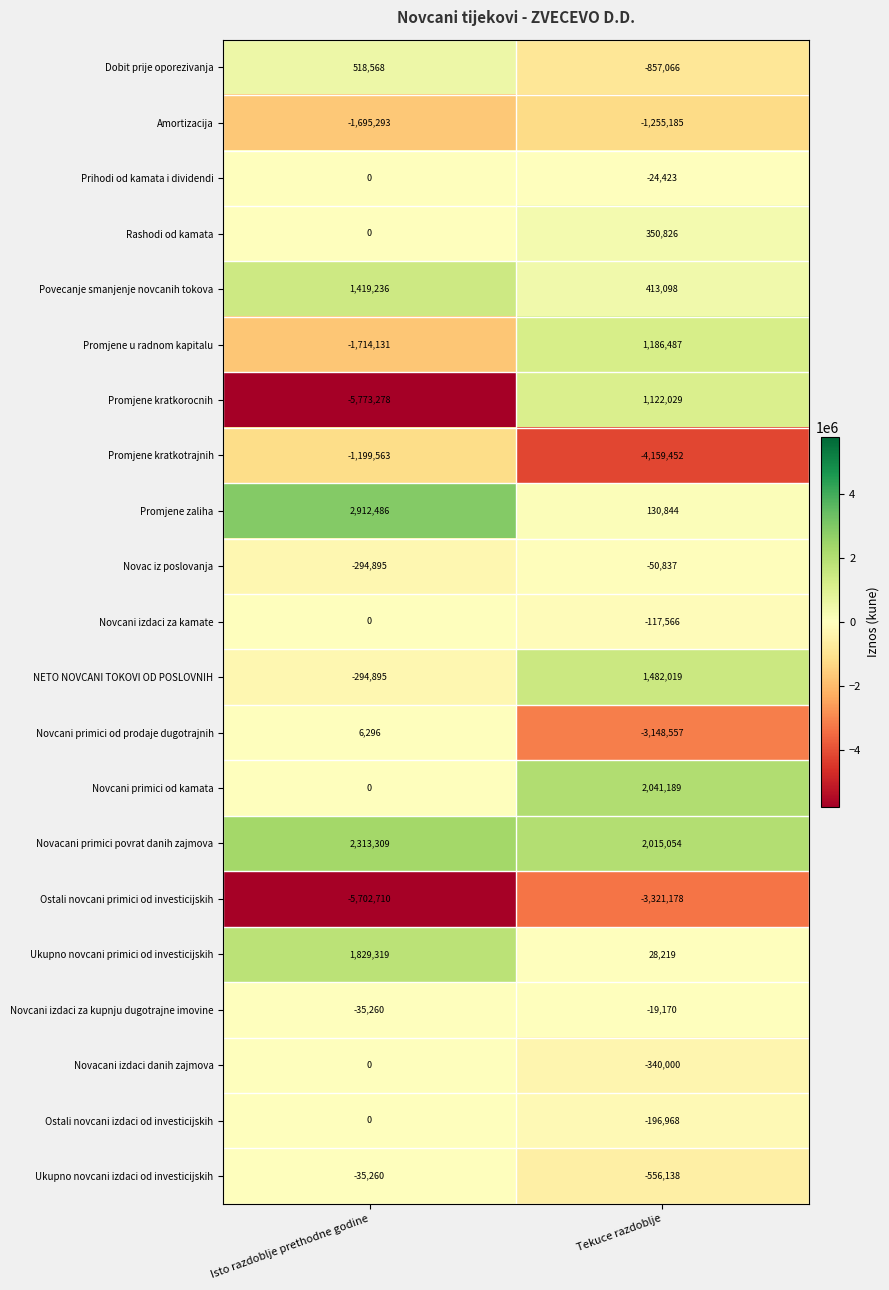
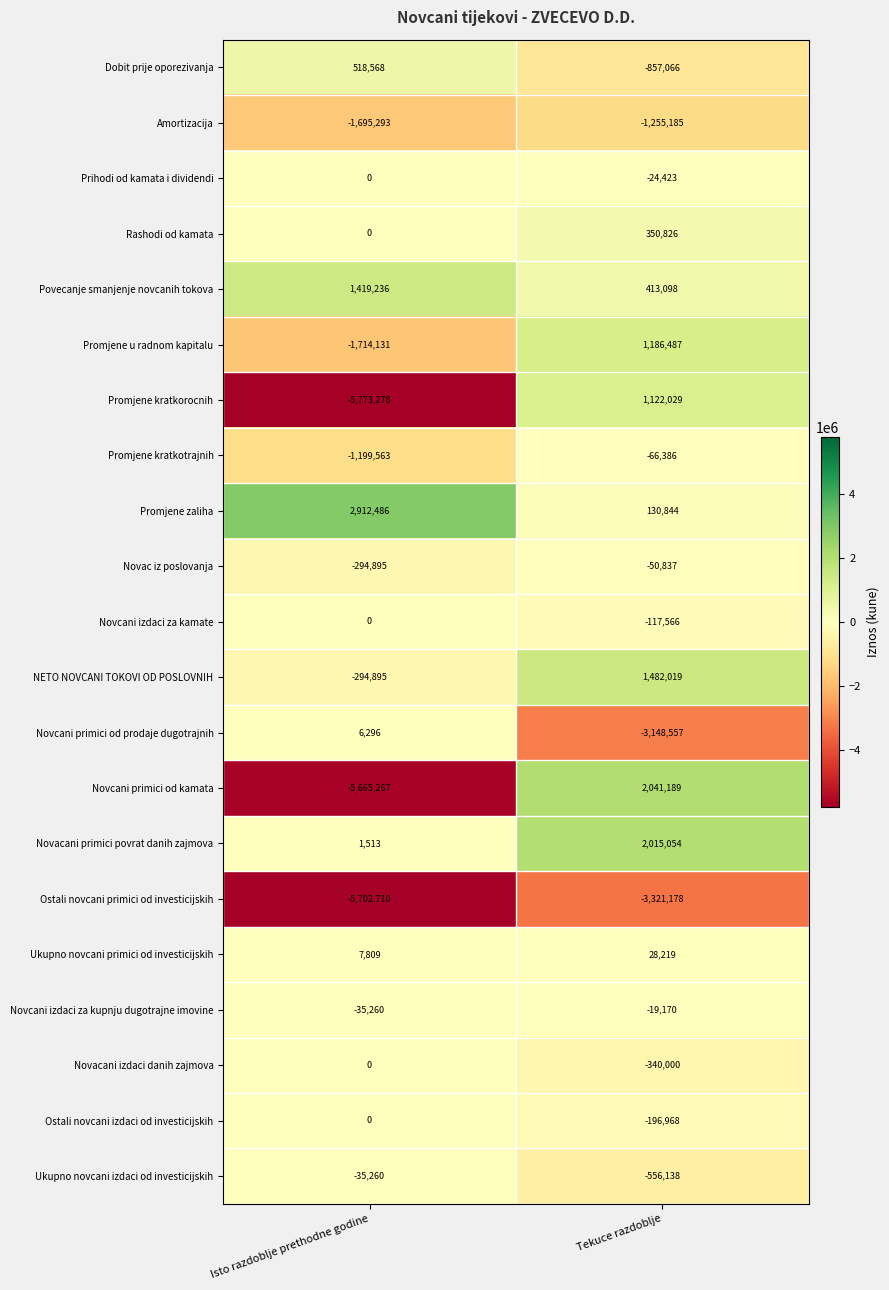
Promjene kratkotrajnih, Tekuce razdoblje: -4,159,452 -> -66,386
Novcani primici od kamata, Isto razdoblje prethodne godine: 0 -> -5,665,267
Novacani primici povrat danih zajmova, Isto razdoblje prethodne godine: 2,313,309 -> 1,513
Ukupno novcani primici od investicijskih, Isto razdoblje prethodne godine: 1,829,319 -> 7,809
